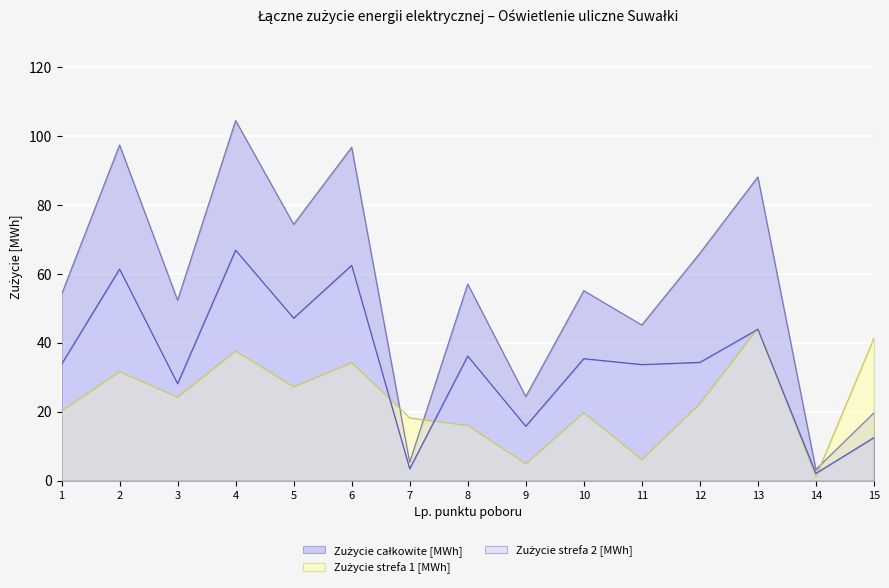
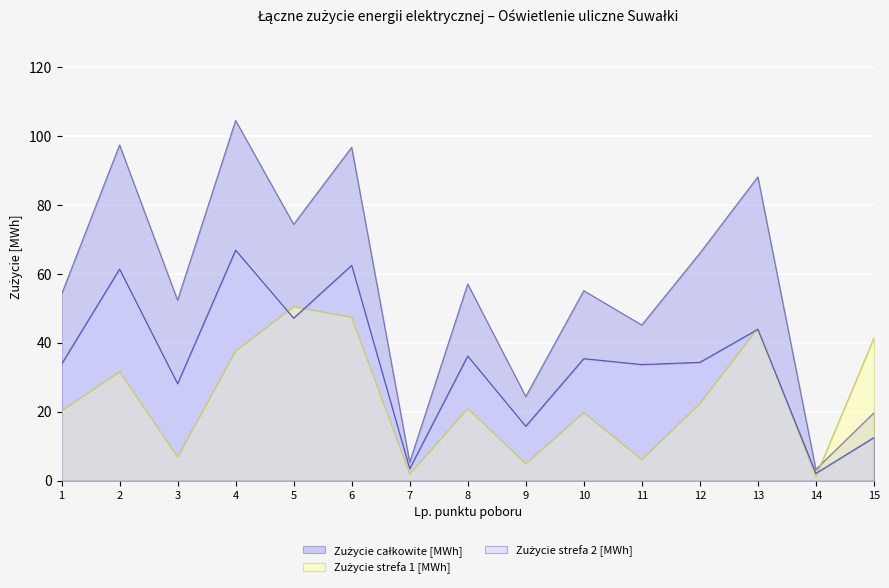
Zużycie strefa 1 [MWh], 3: 24 -> 7
Zużycie strefa 1 [MWh], 5: 27 -> 50
Zużycie strefa 1 [MWh], 6: 34 -> 47
Zużycie strefa 1 [MWh], 7: 18 -> 2
Zużycie strefa 1 [MWh], 8: 16 -> 21
